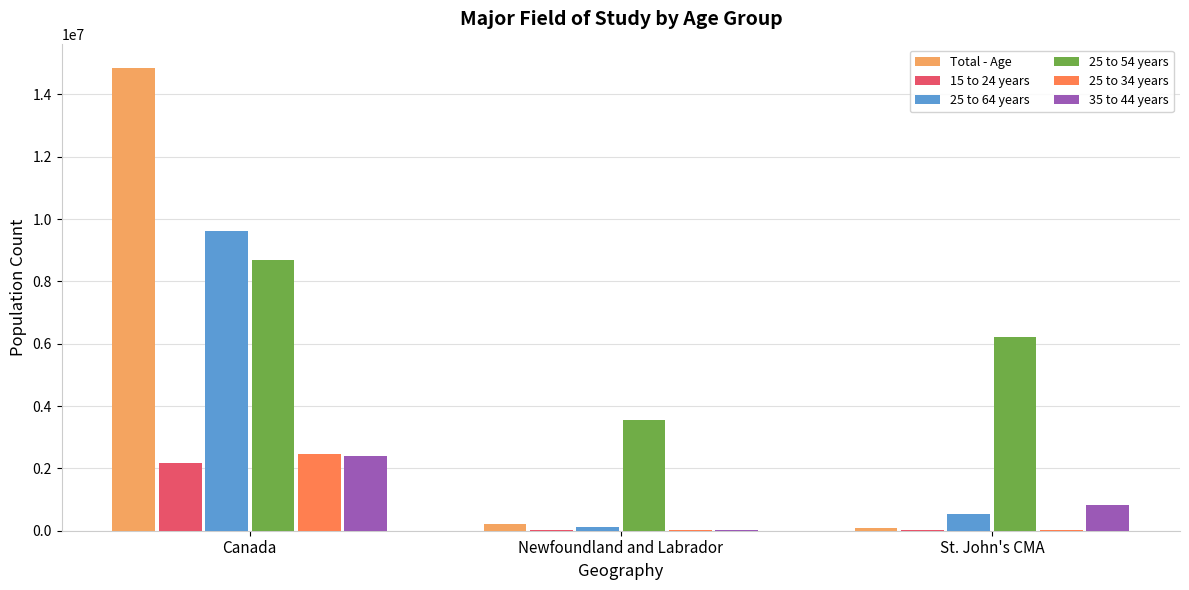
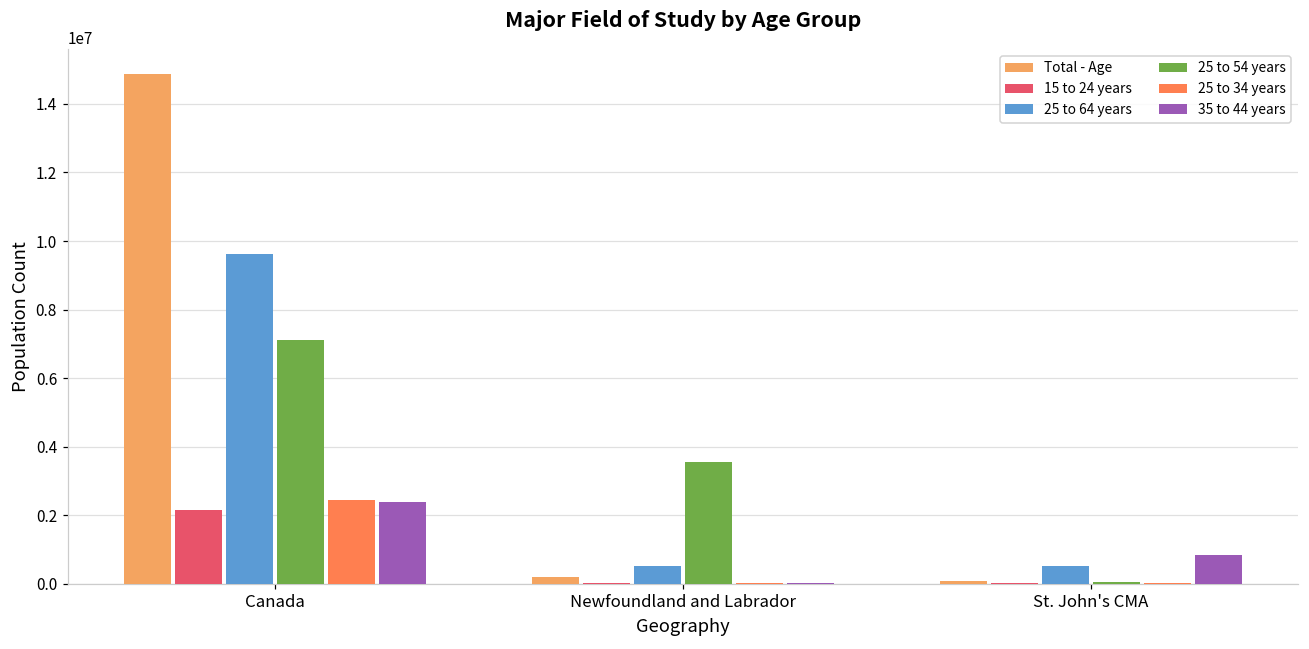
25 to 54 years, Canada: 8700000 -> 7100000
25 to 64 years, Newfoundland and Labrador: 100000 -> 500000
25 to 54 years, St. John's CMA: 6200000 -> 0
